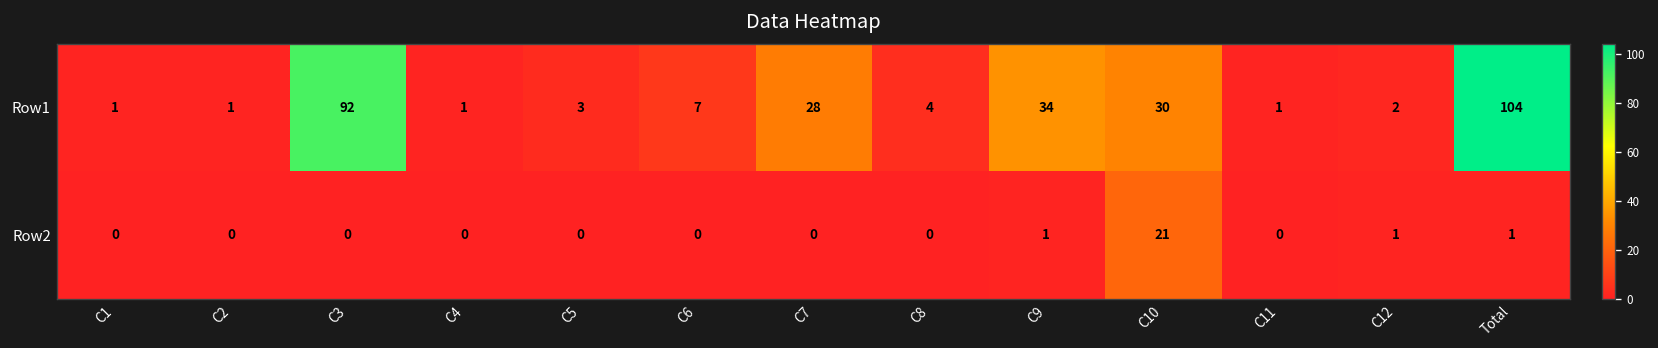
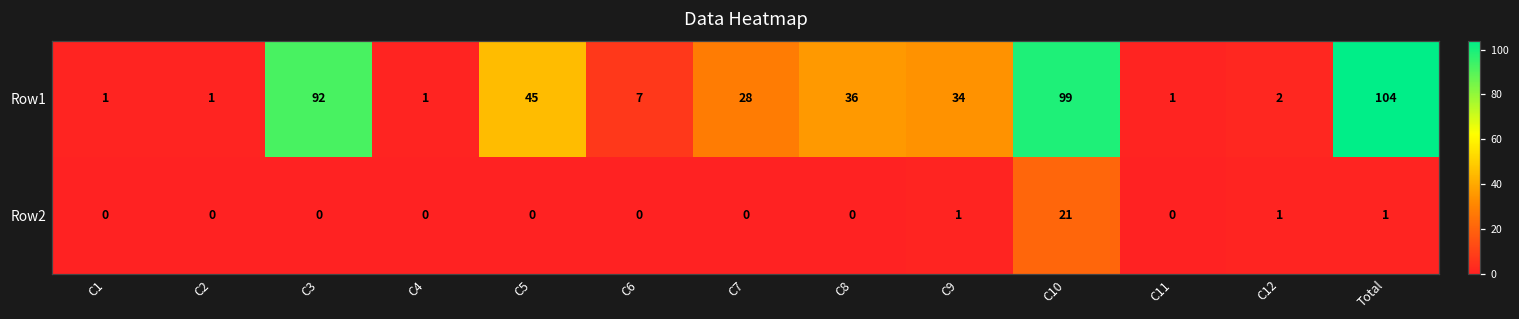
Row1, C5: 3 -> 45
Row1, C8: 4 -> 36
Row1, C10: 30 -> 99
